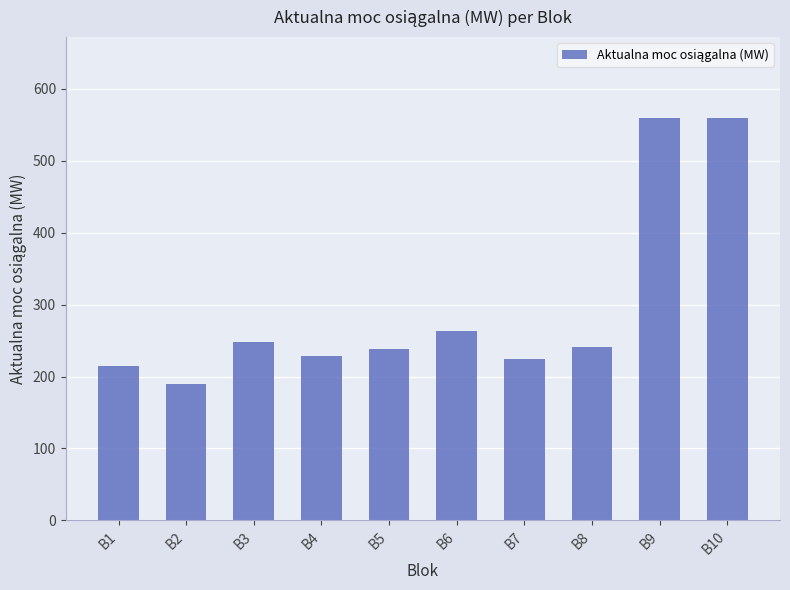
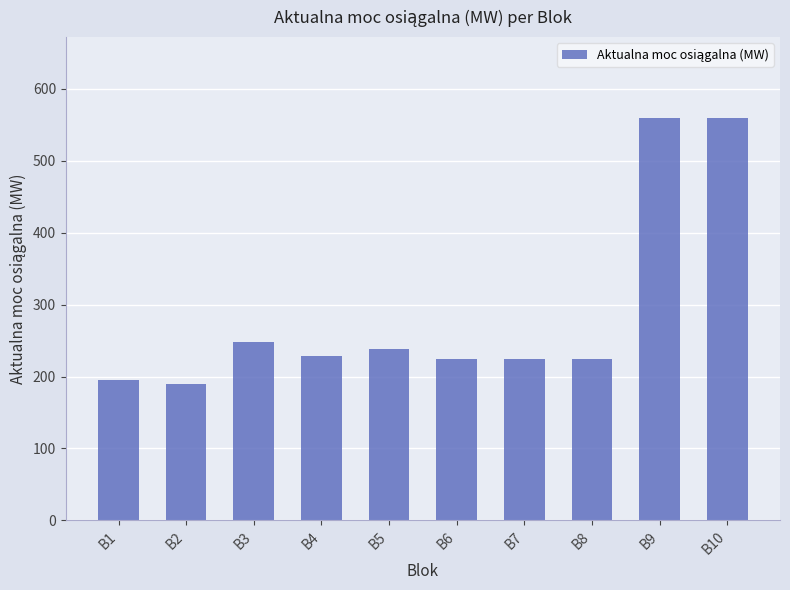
B1: 220 -> 200
B6: 260 -> 230
B8: 240 -> 230
